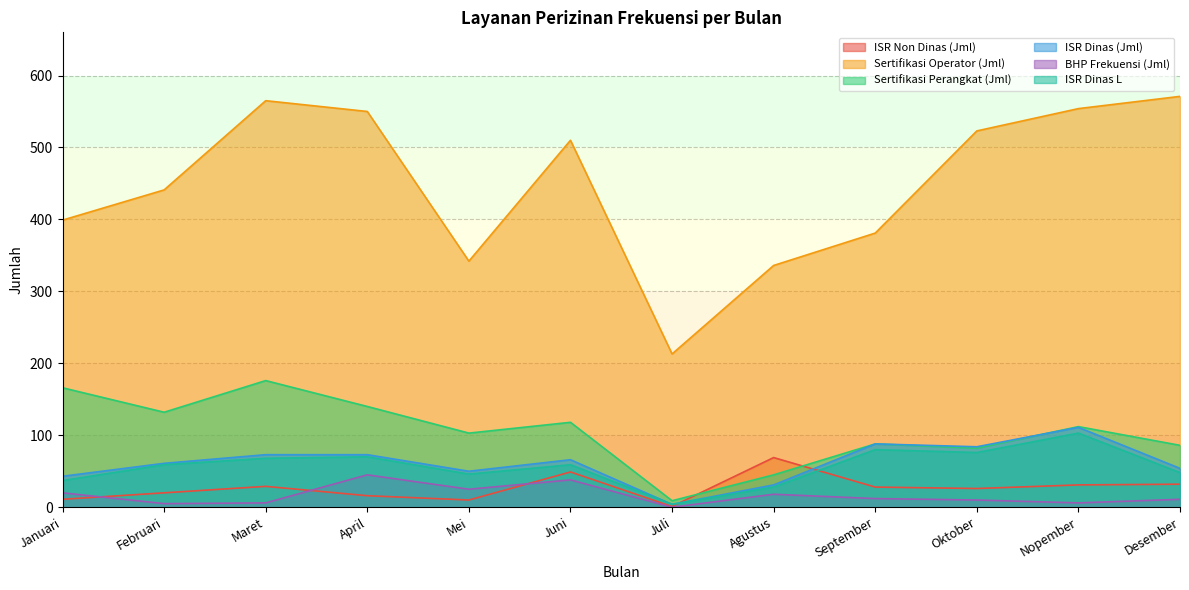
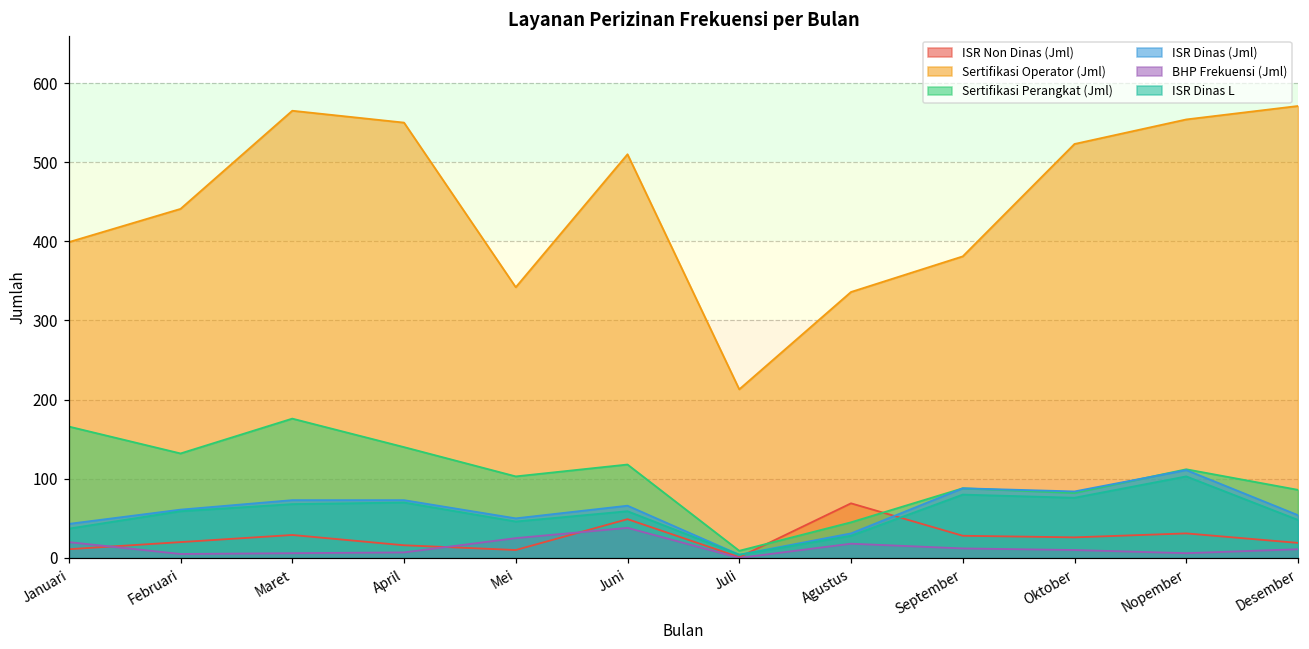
BHP Frekuensi (Jml), April: 50 -> 10
ISR Non Dinas (Jml), Desember: 30 -> 20
